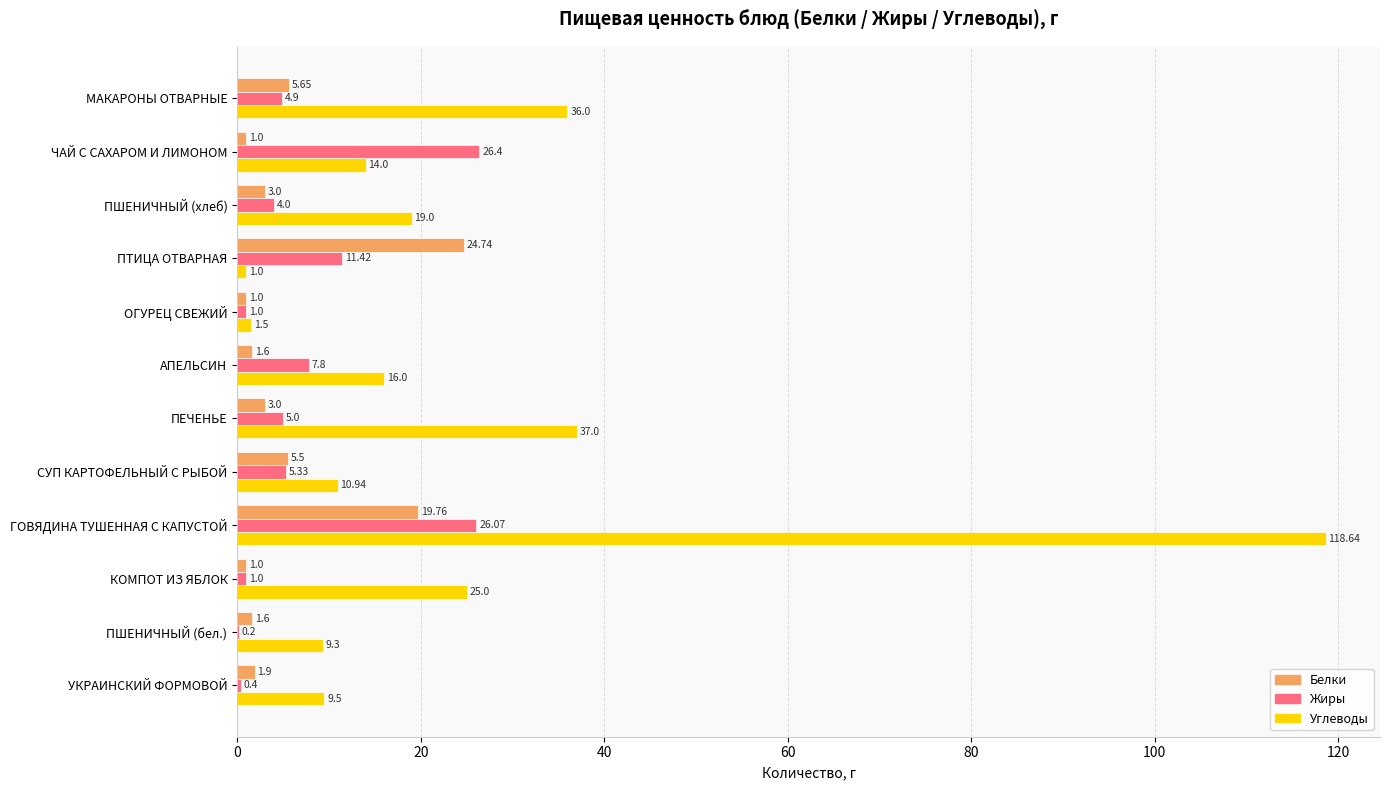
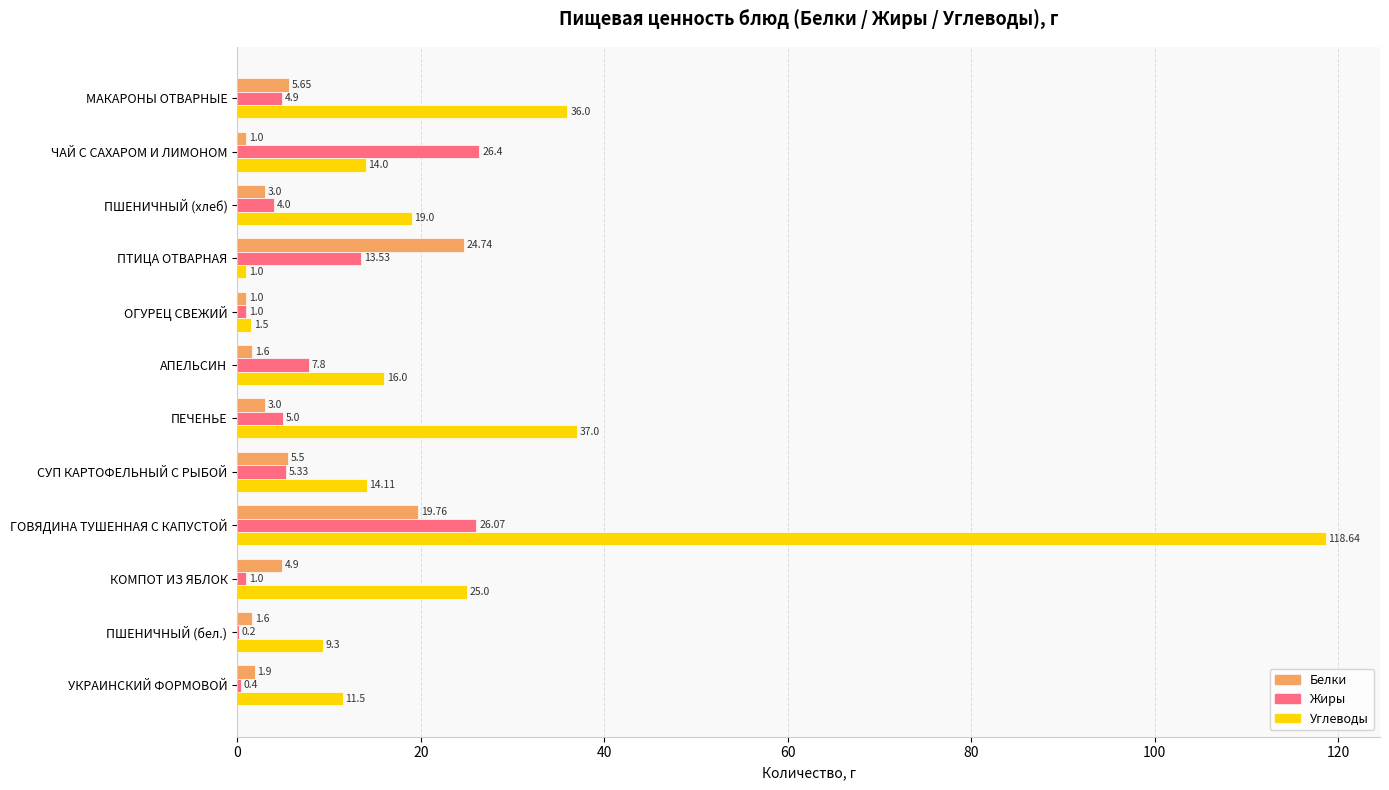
Жиры, ПТИЦА ОТВАРНАЯ: 11.42 -> 13.53
Углеводы, СУП КАРТОФЕЛЬНЫЙ С РЫБОЙ: 10.94 -> 14.11
Белки, КОМПОТ ИЗ ЯБЛОК: 1.0 -> 4.9
Углеводы, УКРАИНСКИЙ ФОРМОВОЙ: 9.5 -> 11.5
